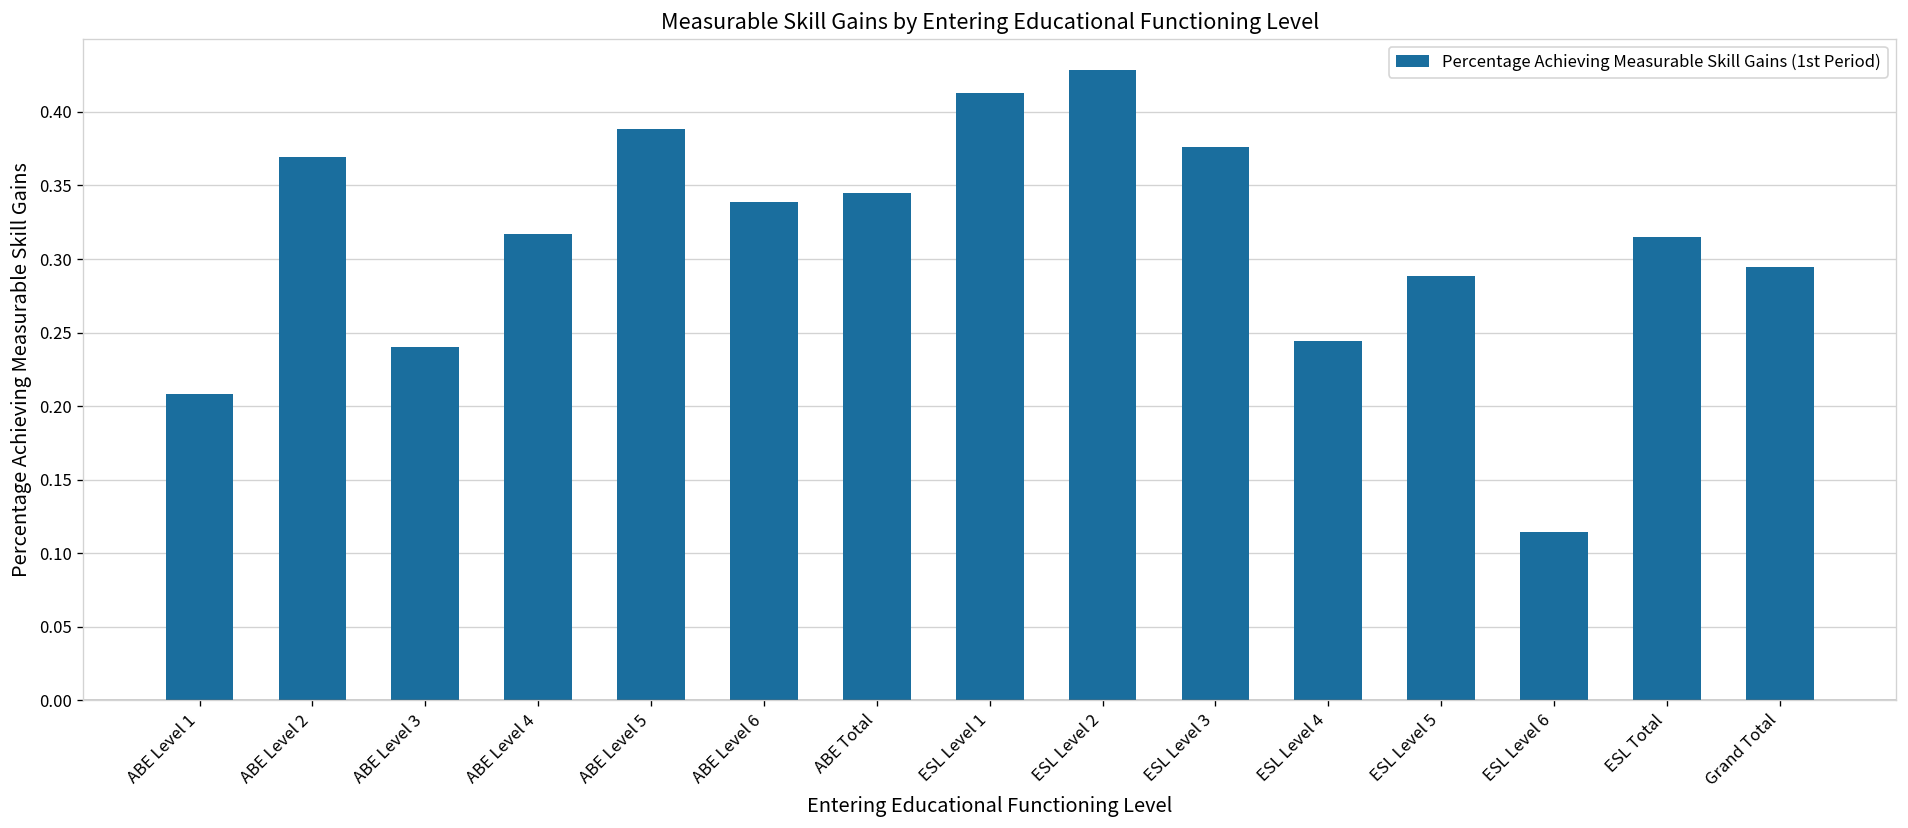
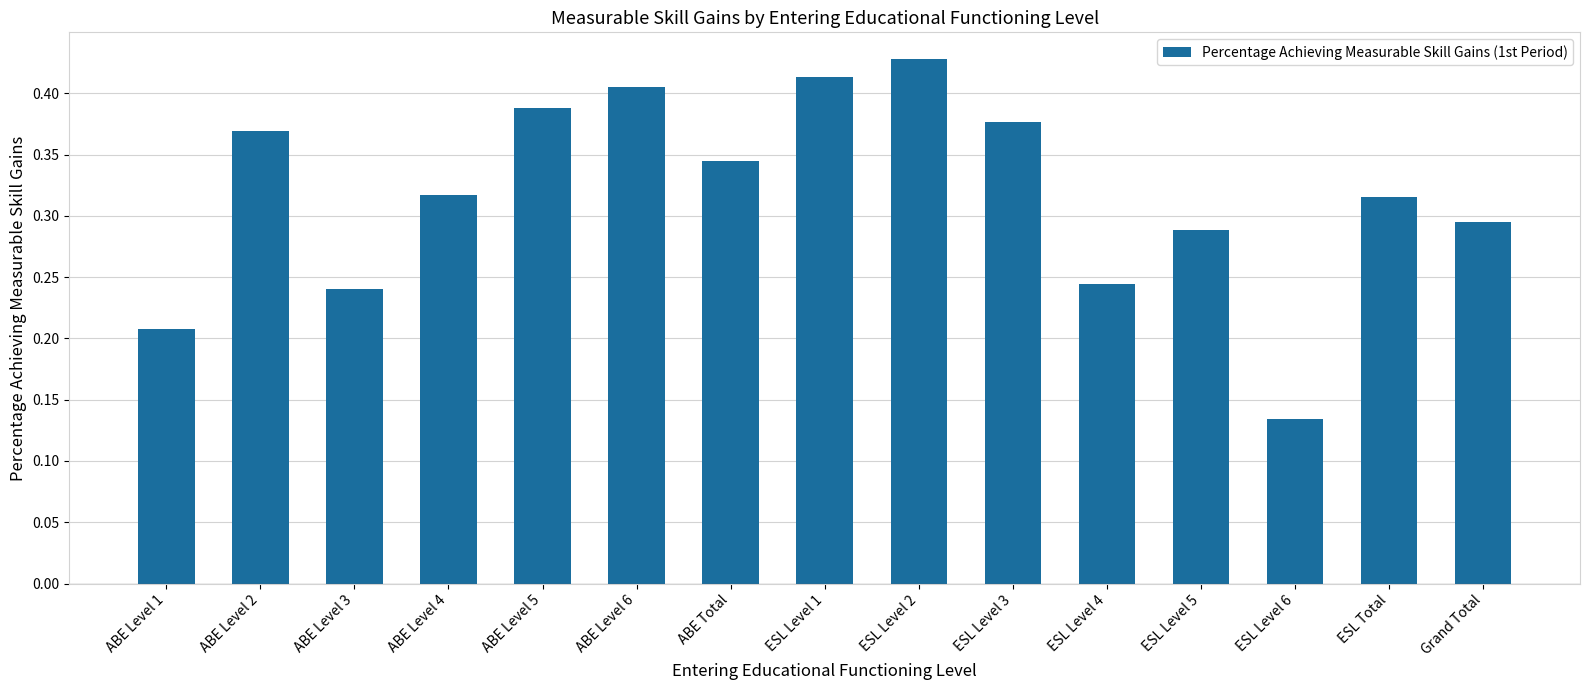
ABE Level 6: 0.339 -> 0.405
ESL Level 6: 0.114 -> 0.134
